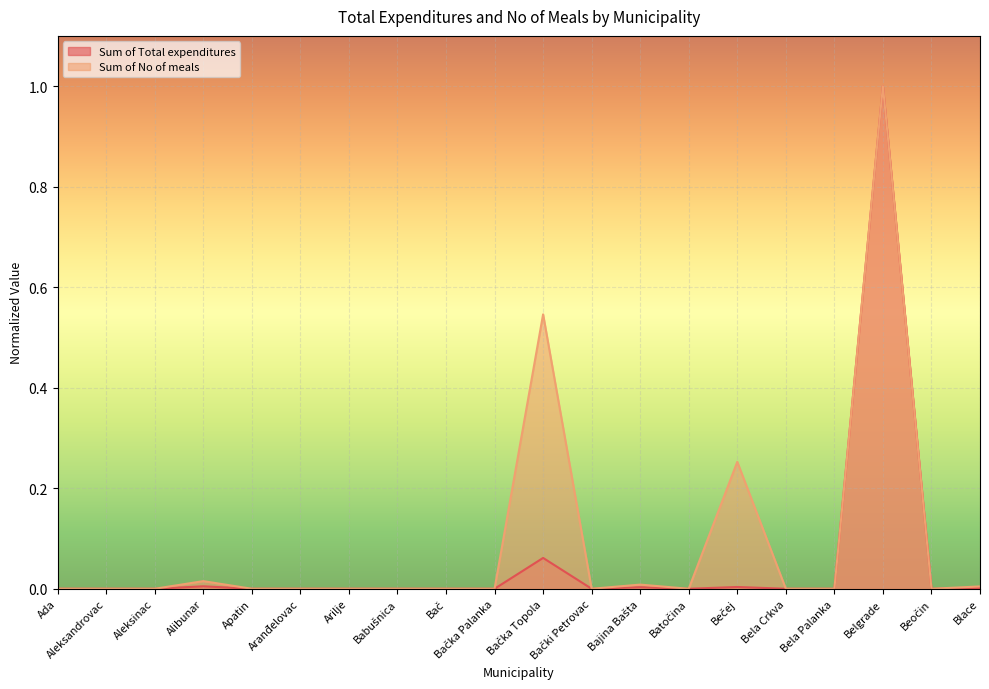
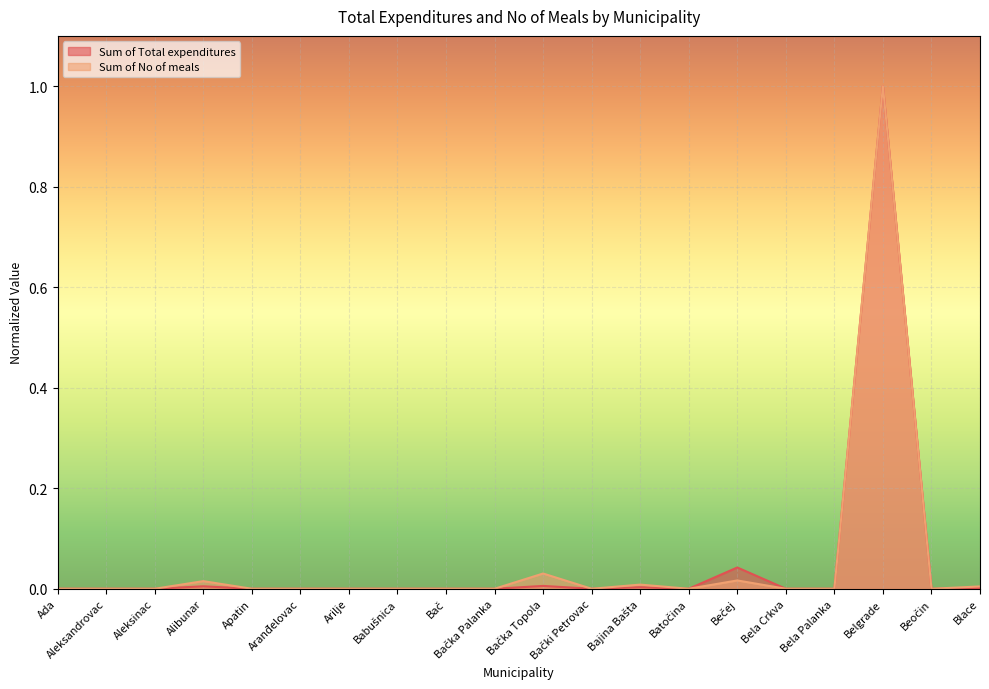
Sum of Total expenditures, Bačka Topola: 0.06 -> 0.01
Sum of No of meals, Bačka Topola: 0.55 -> 0.03
Sum of Total expenditures, Bečej: 0.00 -> 0.04
Sum of No of meals, Bečej: 0.25 -> 0.02
